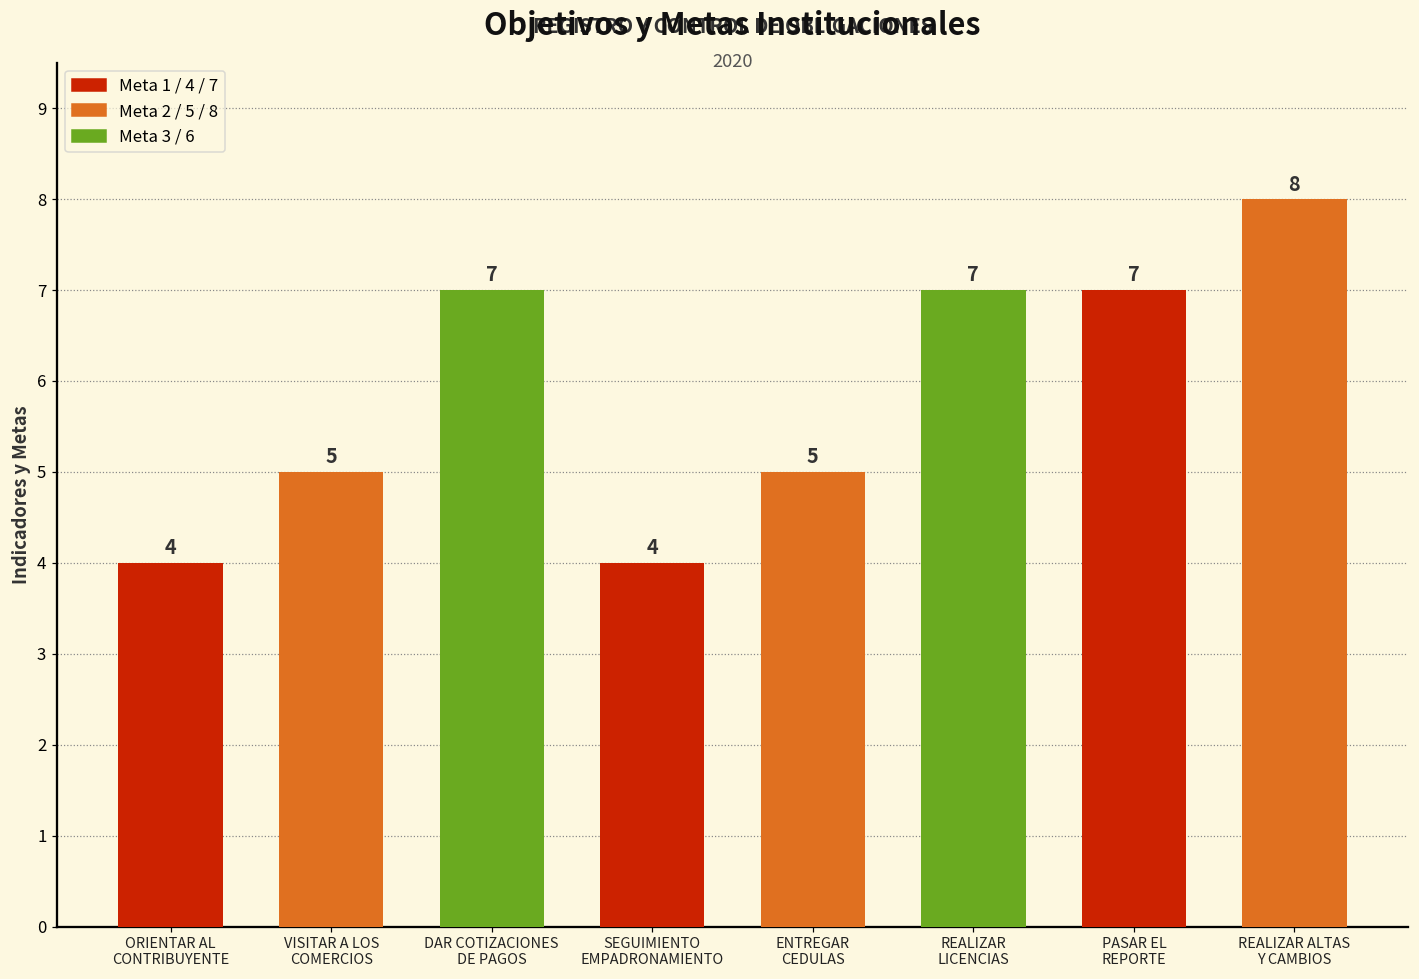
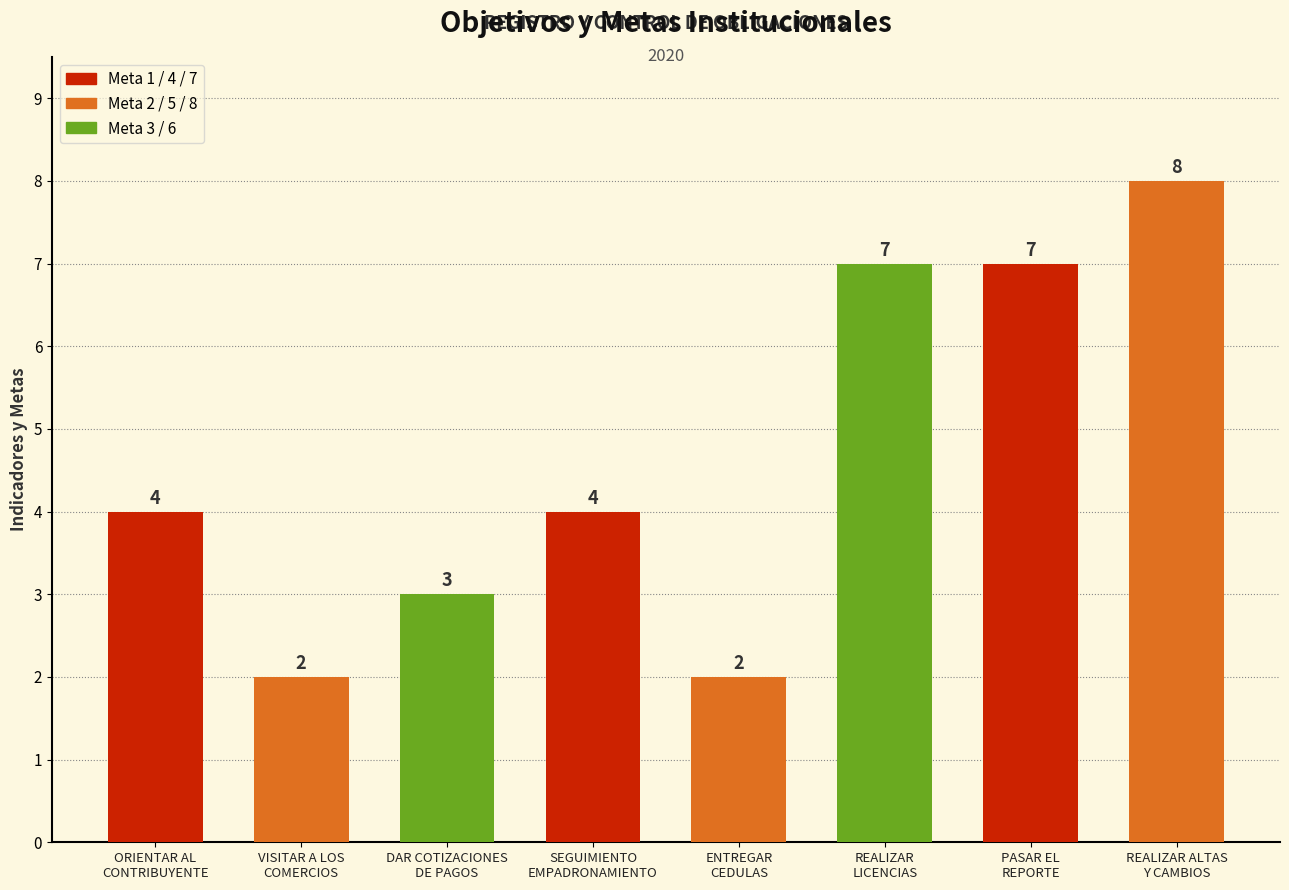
VISITAR A LOS COMERCIOS: 5 -> 2
DAR COTIZACIONES DE PAGOS: 7 -> 3
ENTREGAR CEDULAS: 5 -> 2
